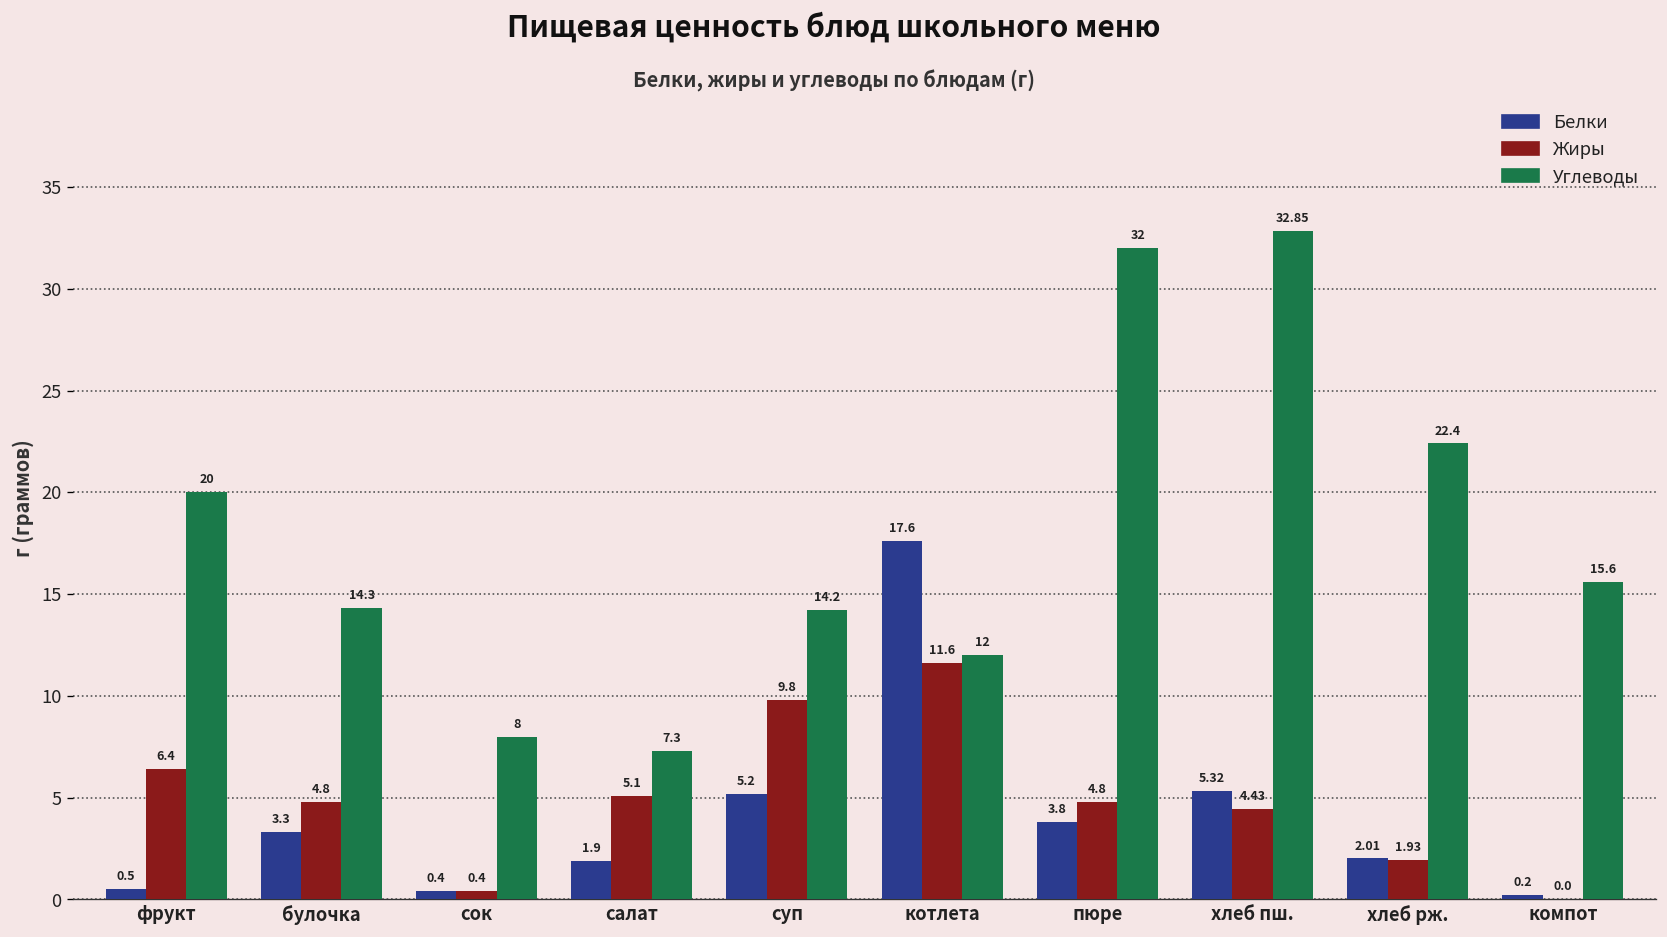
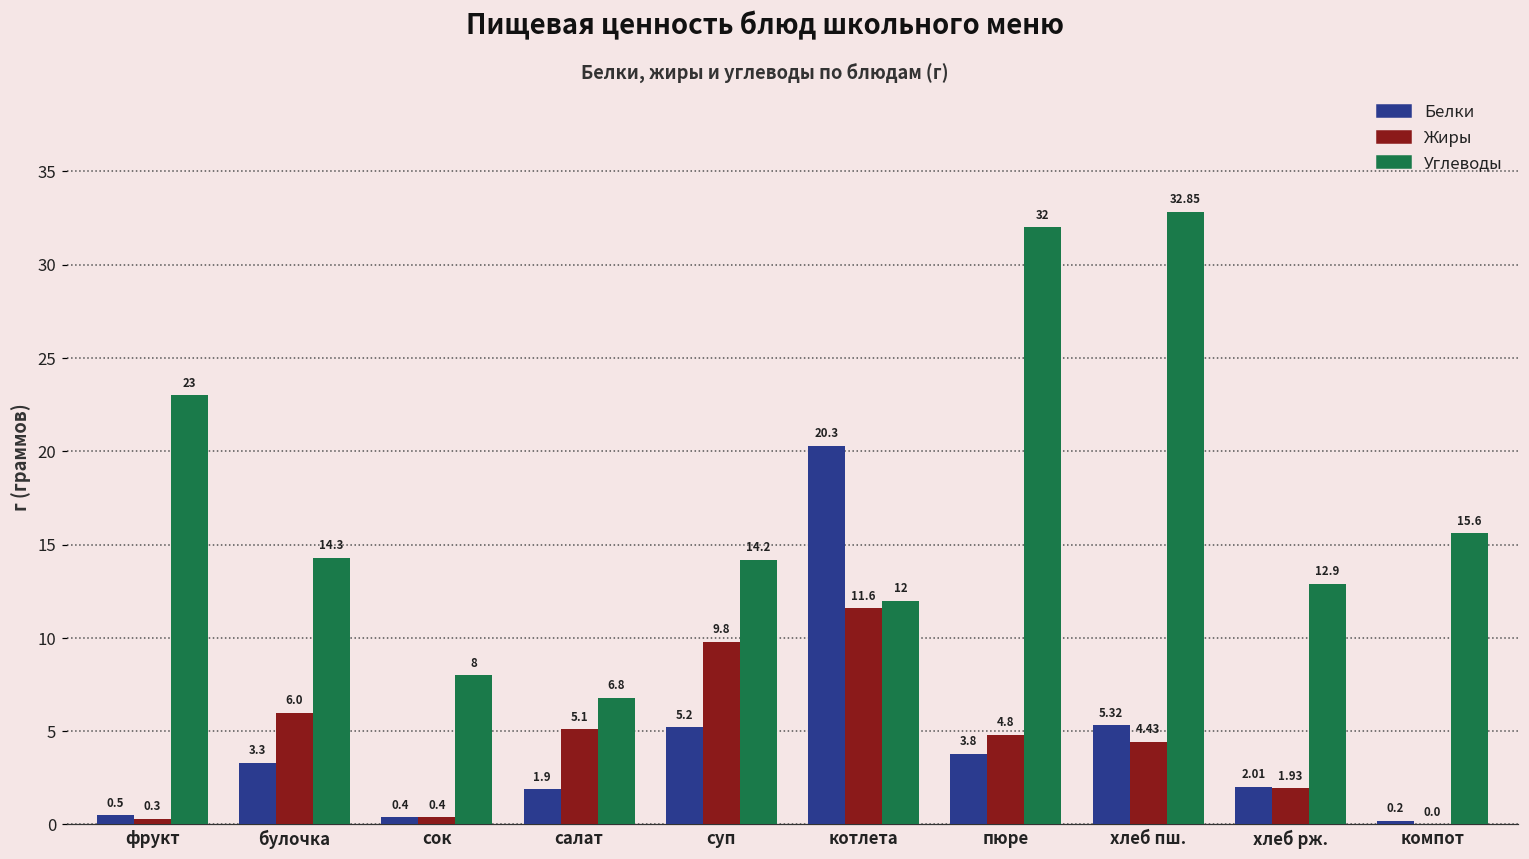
Жиры, фрукт: 6.4 -> 0.3
Углеводы, фрукт: 20 -> 23
Жиры, булочка: 4.8 -> 6.0
Углеводы, салат: 7.3 -> 6.8
Белки, котлета: 17.6 -> 20.3
Углеводы, хлеб рж.: 22.4 -> 12.9
